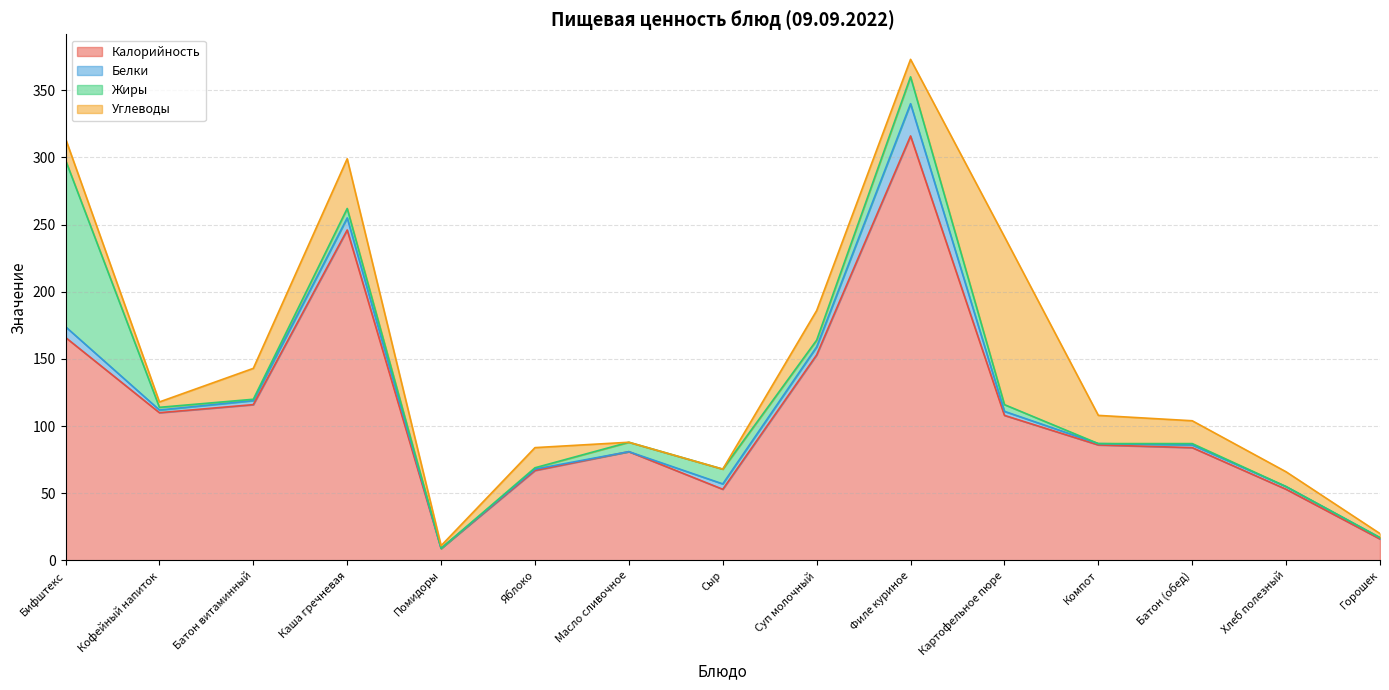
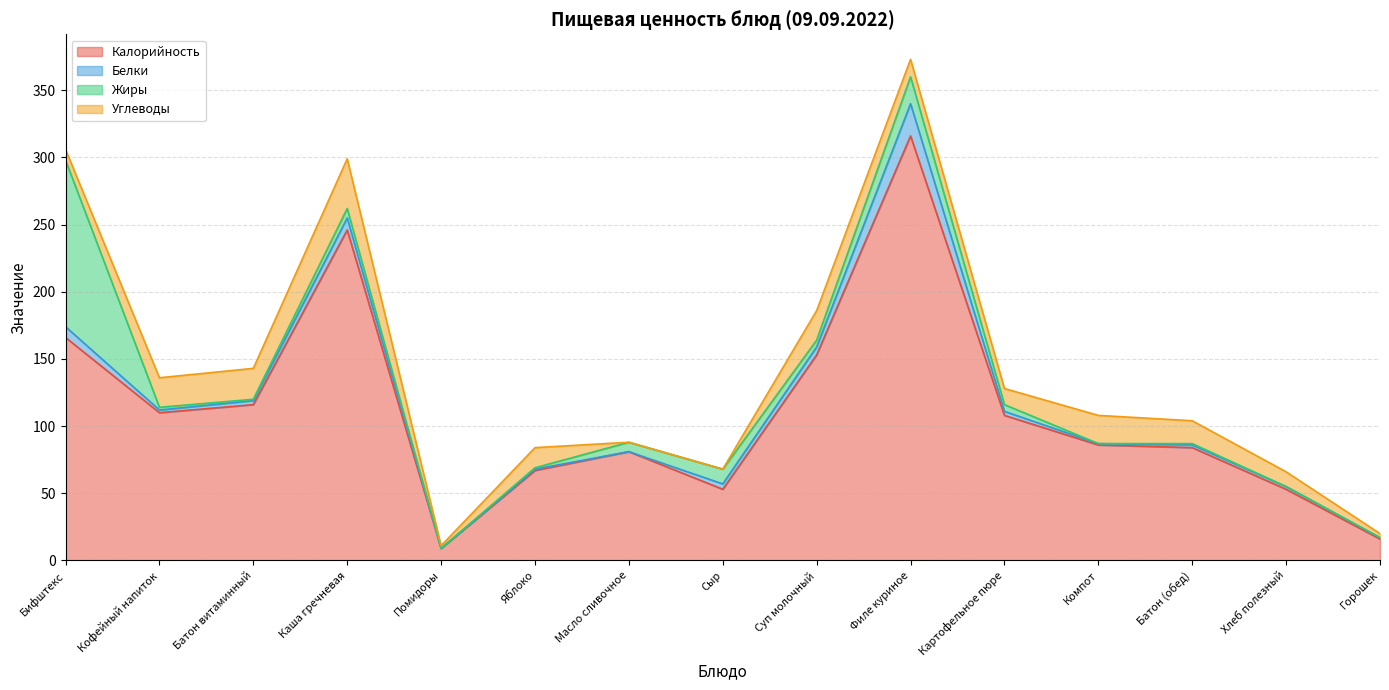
Углеводы, Бифштекс: 16 -> 8
Углеводы, Кофейный напиток: 4 -> 22
Углеводы, Картофельное пюре: 125 -> 12
